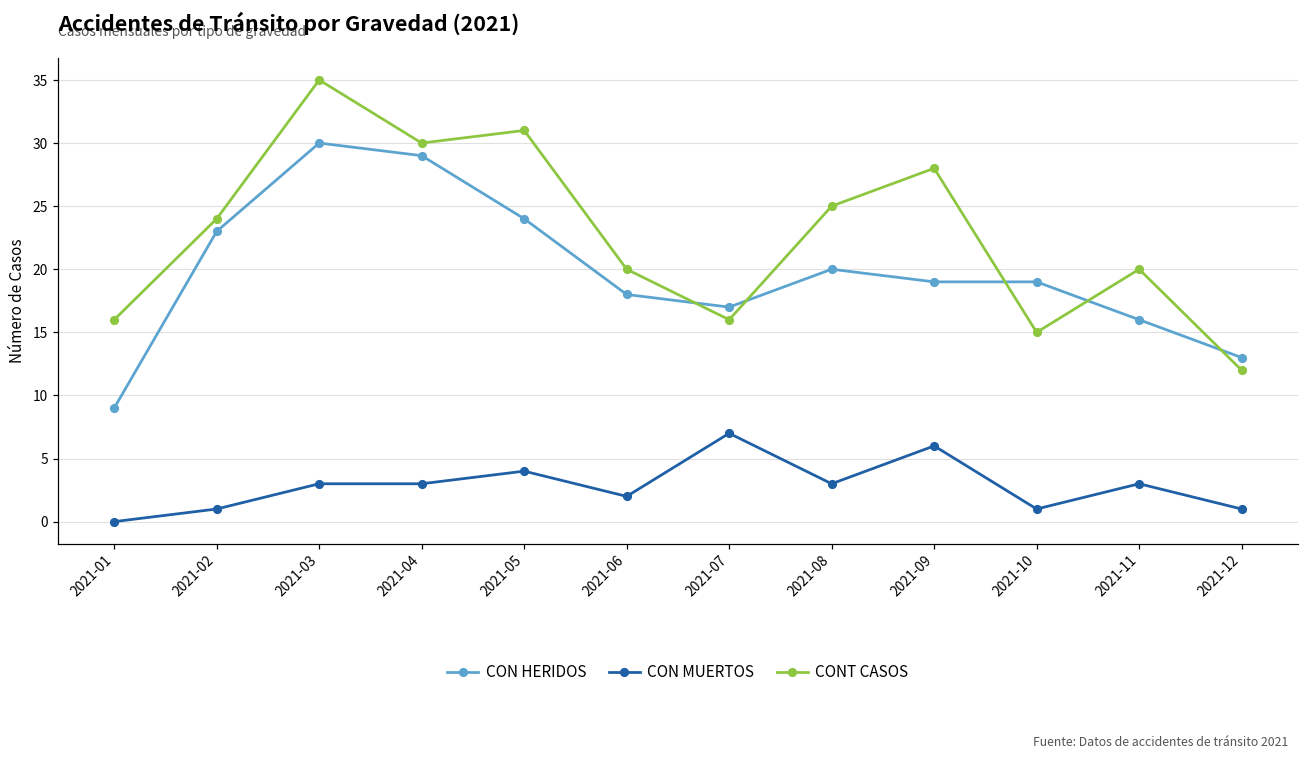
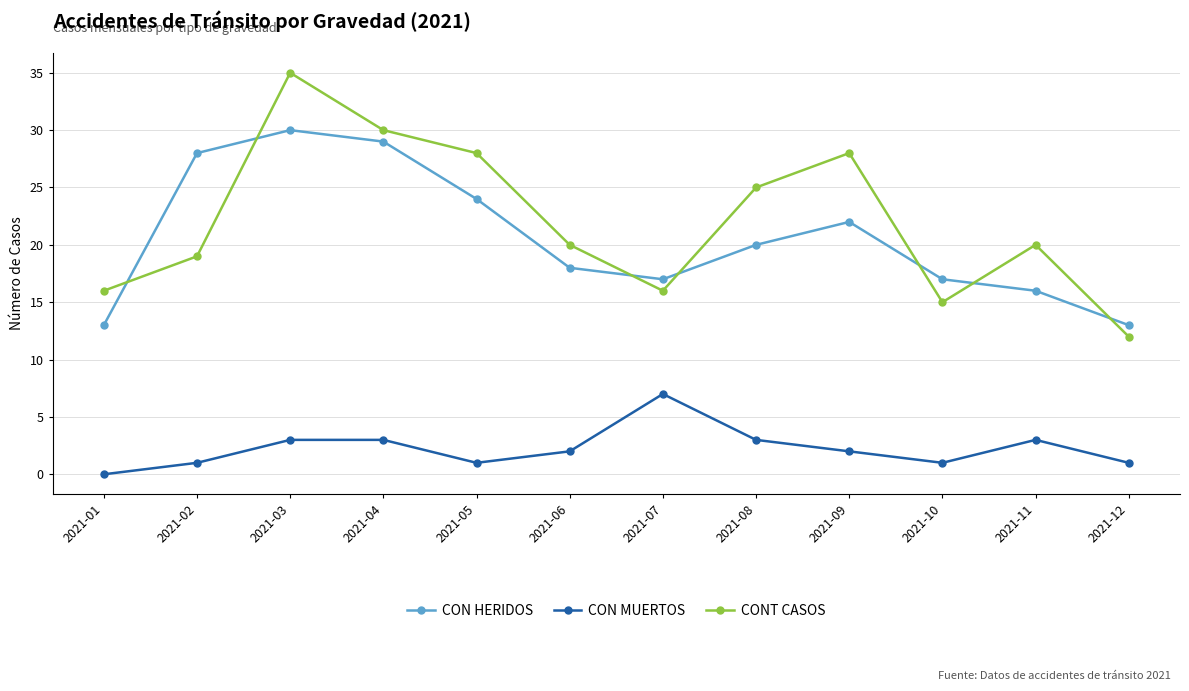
CON HERIDOS, 2021-01: 9 -> 13
CON HERIDOS, 2021-02: 23 -> 28
CONT CASOS, 2021-02: 24 -> 19
CON MUERTOS, 2021-05: 4 -> 1
CONT CASOS, 2021-05: 31 -> 28
CON HERIDOS, 2021-09: 19 -> 22
CON MUERTOS, 2021-09: 6 -> 2
CON HERIDOS, 2021-10: 19 -> 17
